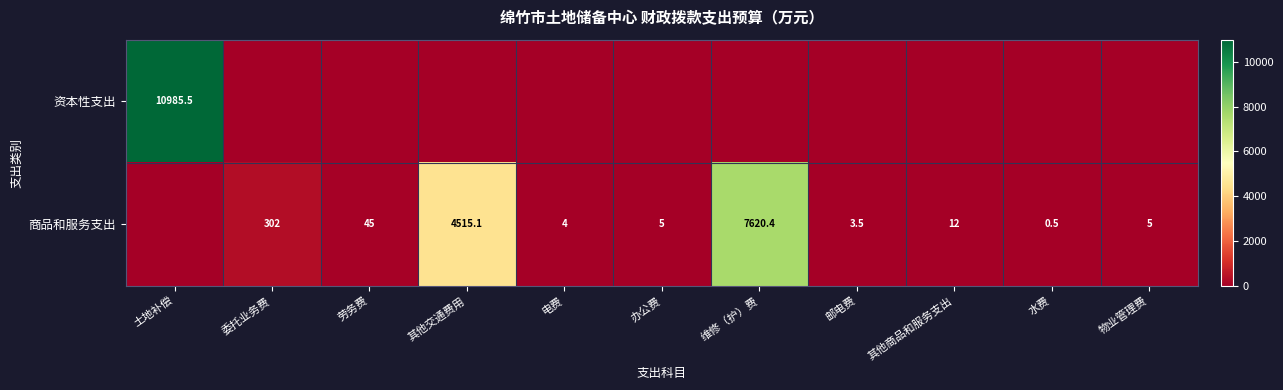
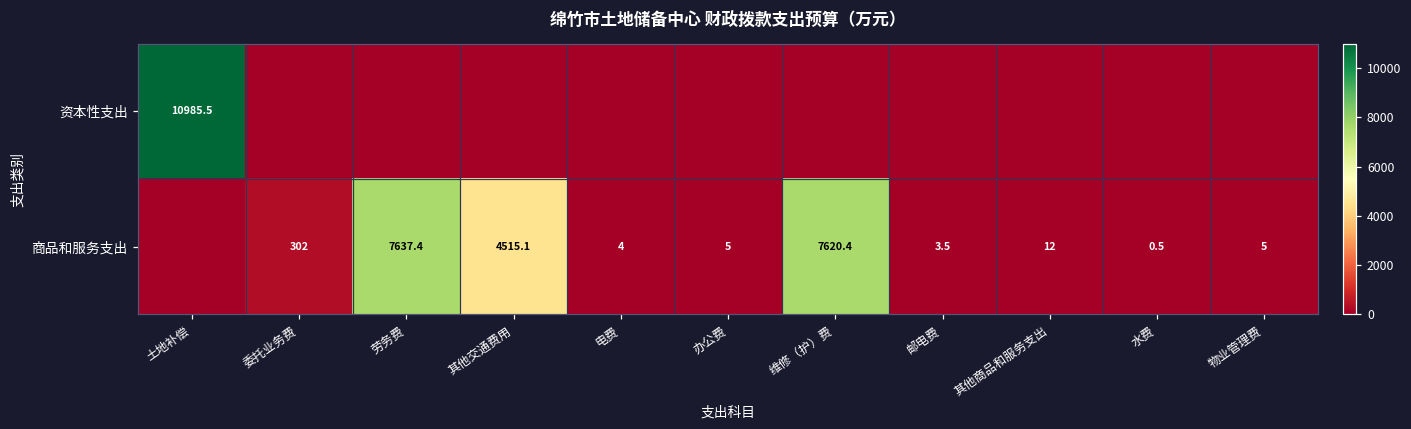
商品和服务支出, 劳务费: 45 -> 7637.4
